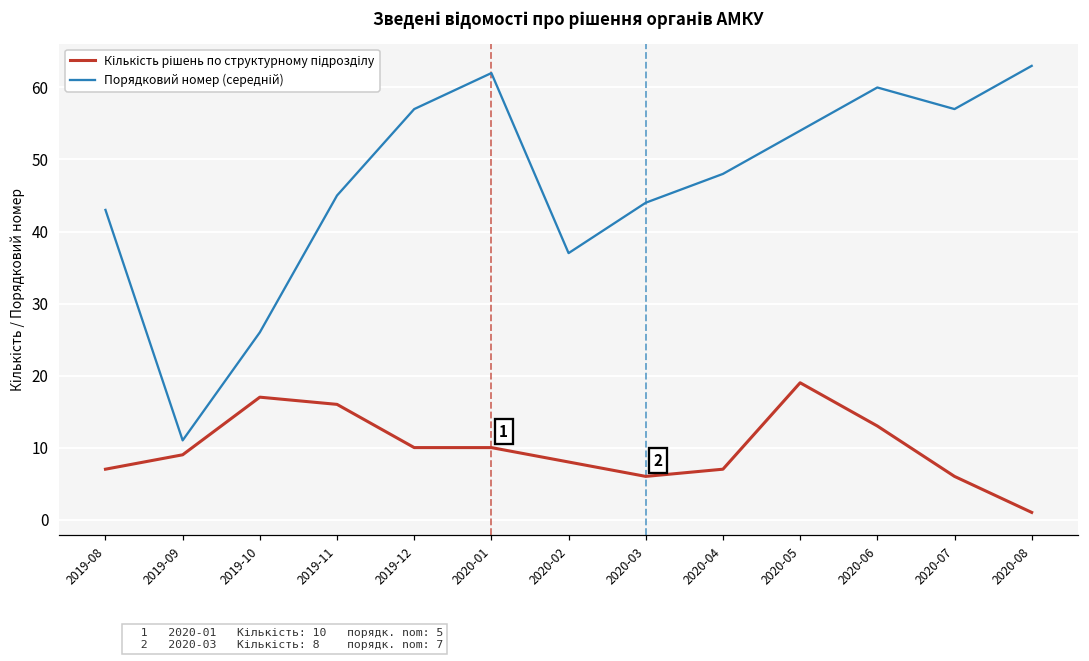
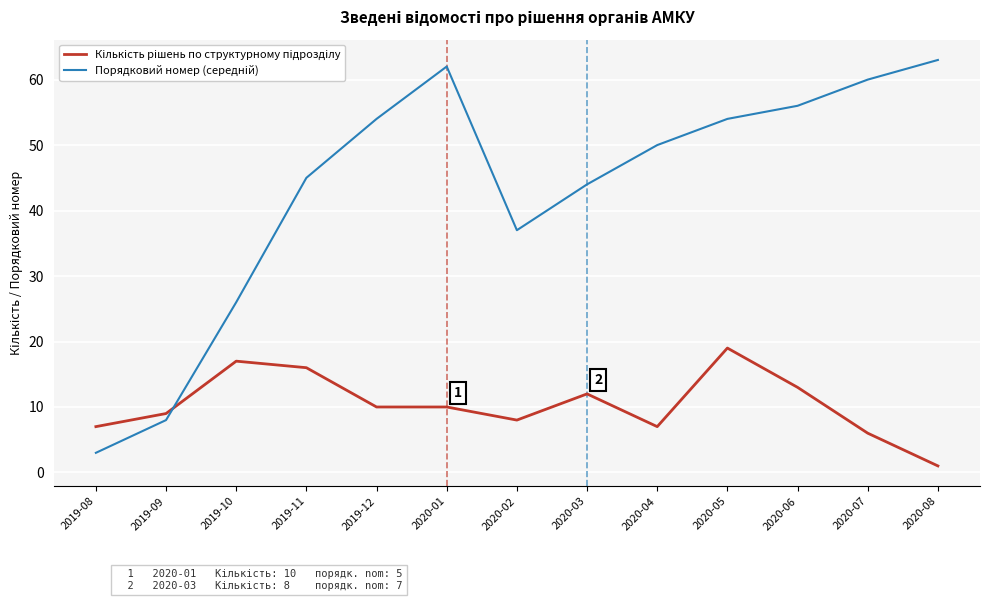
Порядковий номер (середній), 2019-08: 43 -> 3
Порядковий номер (середній), 2019-09: 11 -> 8
Порядковий номер (середній), 2019-12: 57 -> 54
Кількість рішень по структурному підрозділу, 2020-03: 6 -> 12
Порядковий номер (середній), 2020-04: 48 -> 50
Порядковий номер (середній), 2020-06: 60 -> 56
Порядковий номер (середній), 2020-07: 57 -> 60
